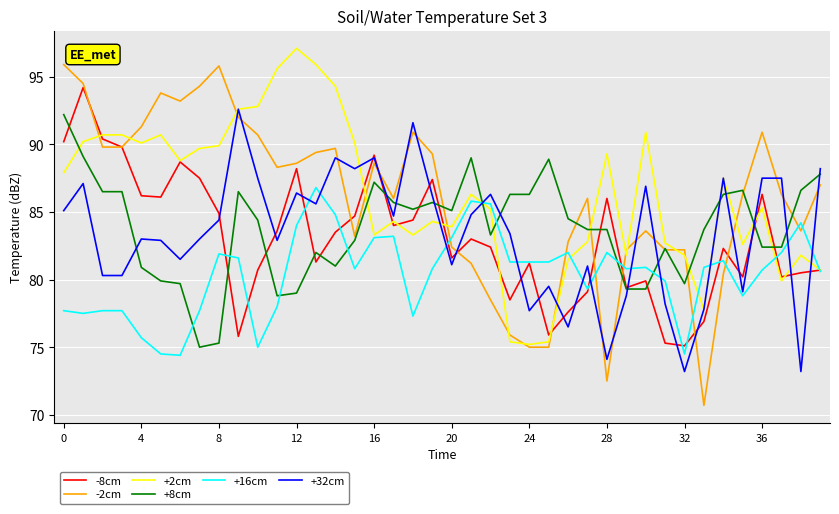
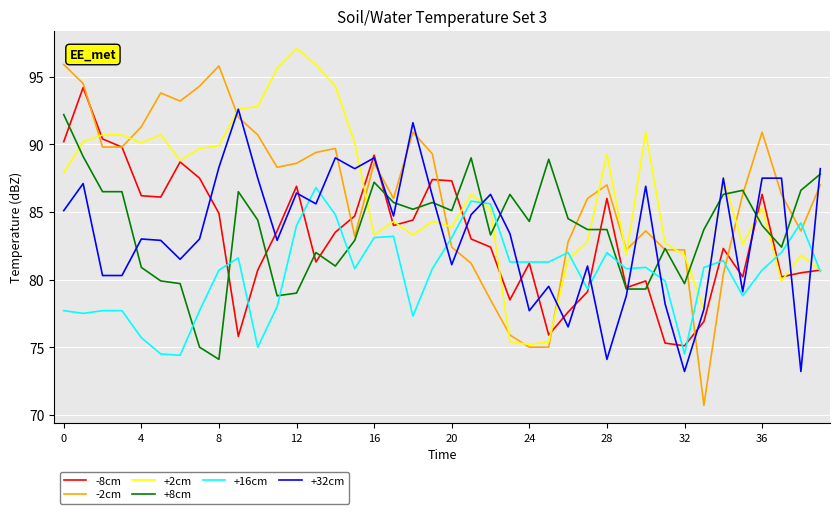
+8cm, 8: 75.3 -> 74.1
+16cm, 8: 81.9 -> 80.7
+32cm, 8: 84.4 -> 88.3
-8cm, 12: 88.2 -> 86.9
-8cm, 20: 81.6 -> 87.3
+8cm, 24: 86.3 -> 84.3
-2cm, 28: 72.5 -> 87.0
+8cm, 36: 82.4 -> 84.0
